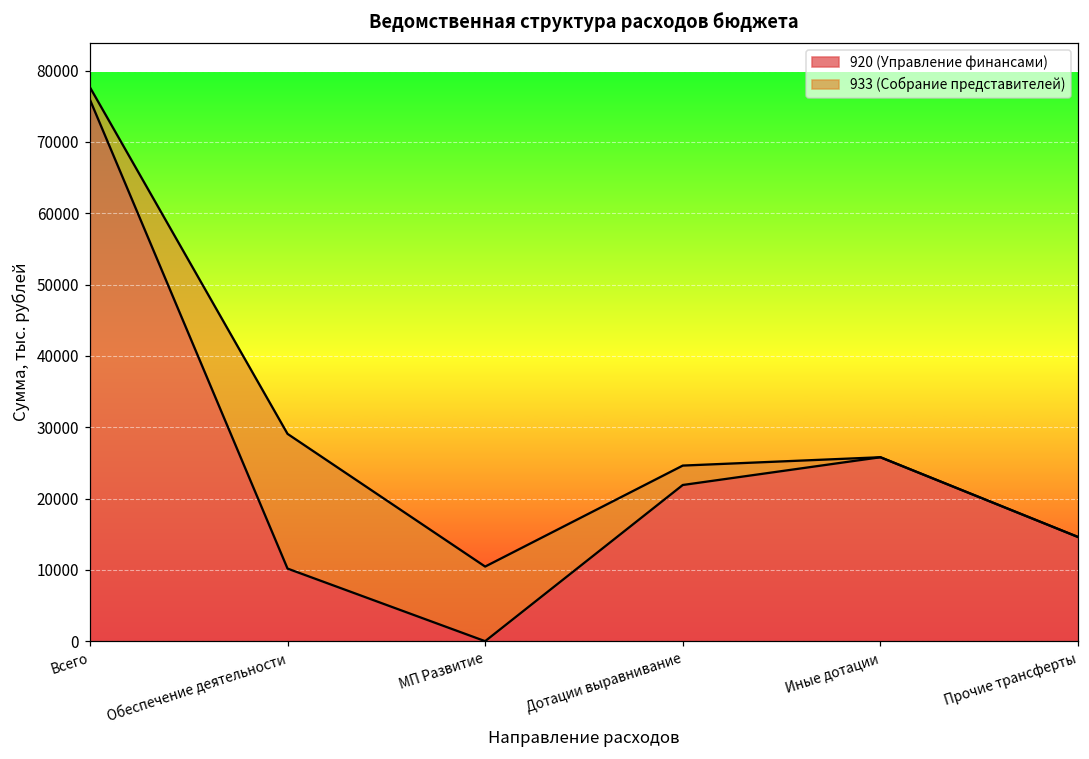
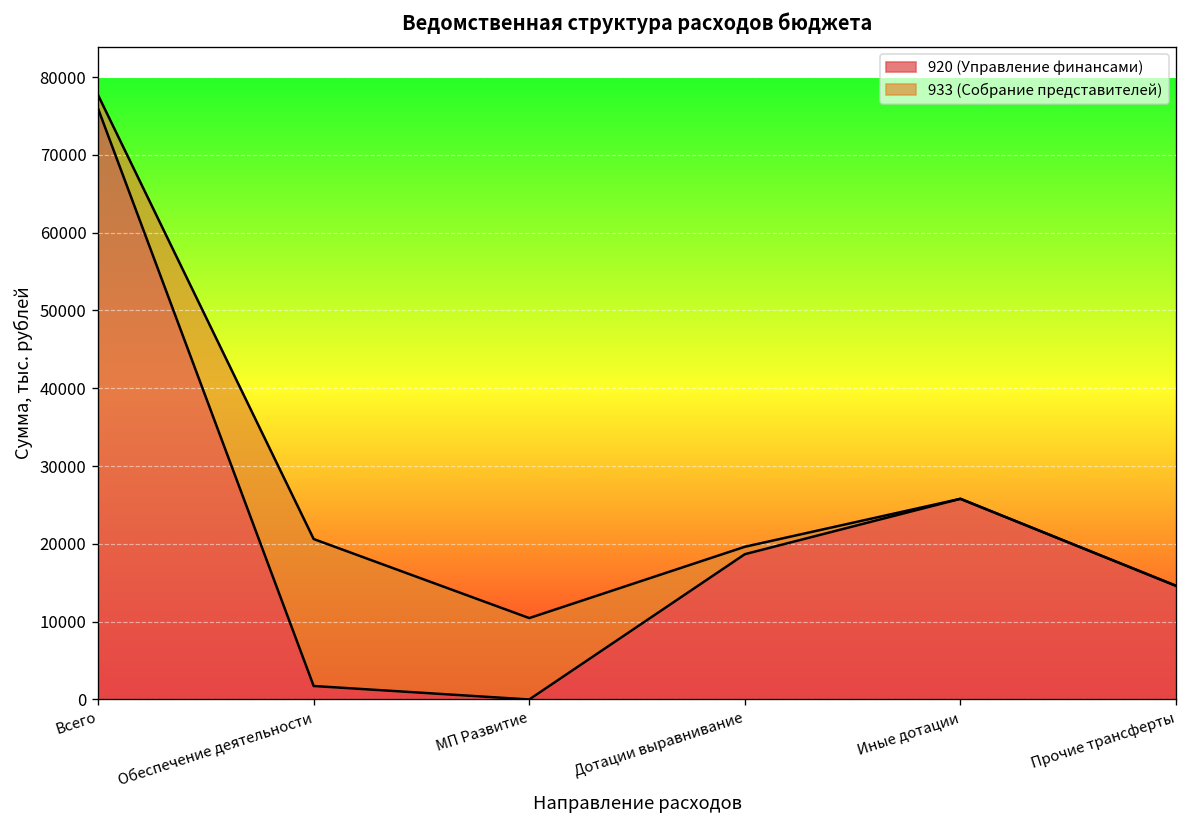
920 (Управление финансами), Обеспечение деятельности: 10000 -> 2000
920 (Управление финансами), Дотации выравнивание: 22000 -> 19000
933 (Собрание представителей), Дотации выравнивание: 3000 -> 1000
